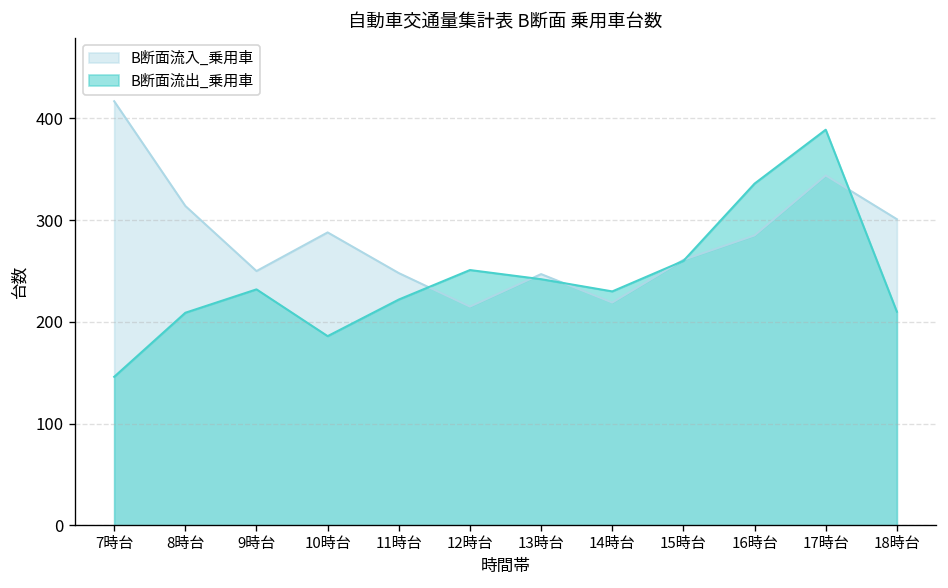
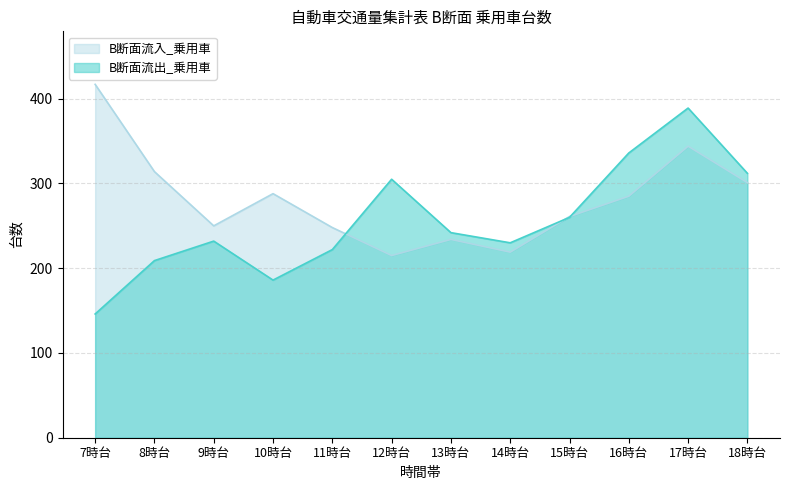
B断面流出_乗用車, 12時台: 250 -> 310
B断面流入_乗用車, 13時台: 250 -> 230
B断面流出_乗用車, 18時台: 210 -> 310
